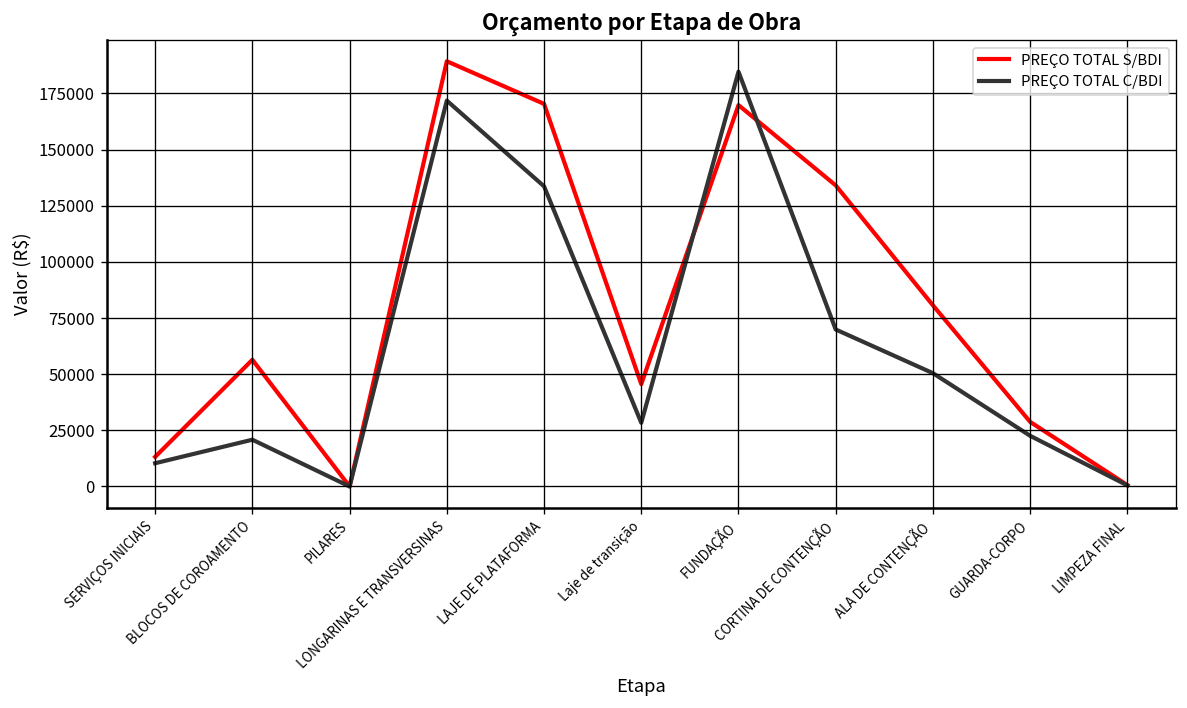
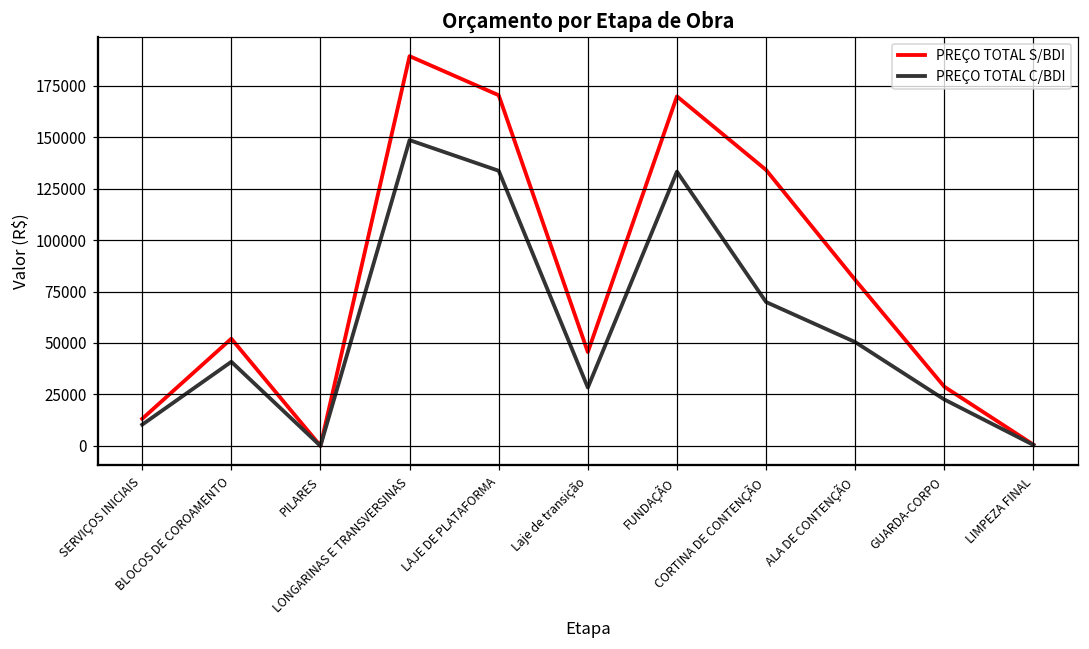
PREÇO TOTAL S/BDI, BLOCOS DE COROAMENTO: 56000 -> 52000
PREÇO TOTAL C/BDI, BLOCOS DE COROAMENTO: 21000 -> 41000
PREÇO TOTAL C/BDI, LONGARINAS E TRANSVERSINAS: 172000 -> 149000
PREÇO TOTAL C/BDI, FUNDAÇÃO: 185000 -> 133000
